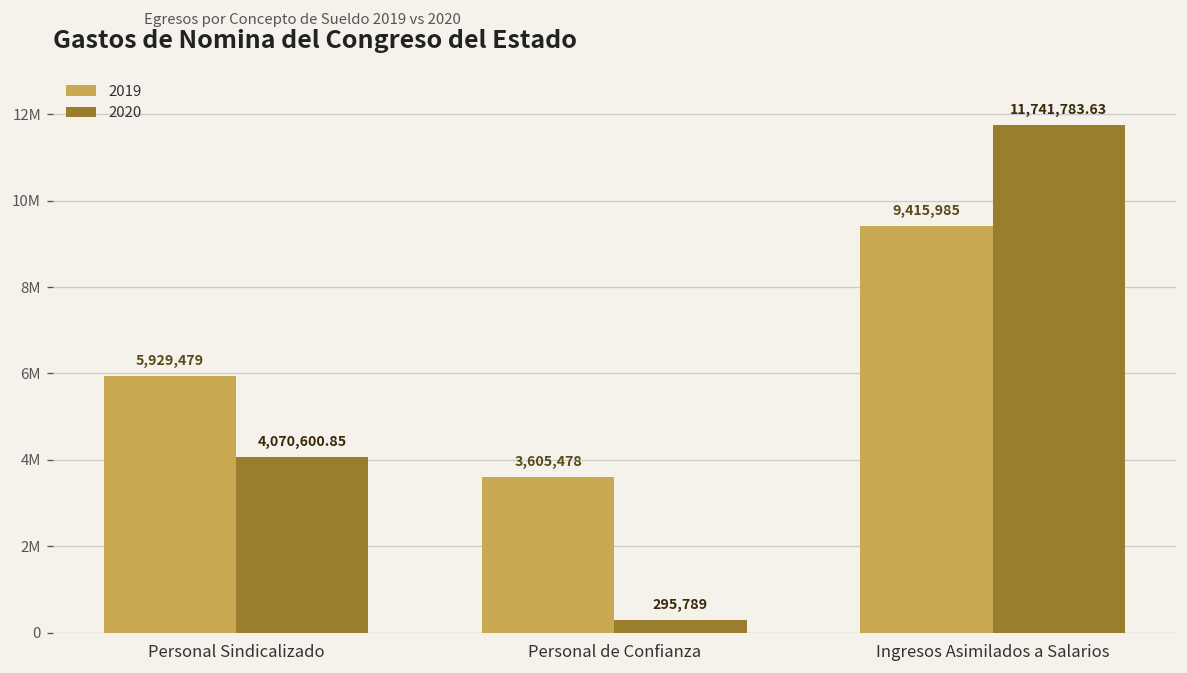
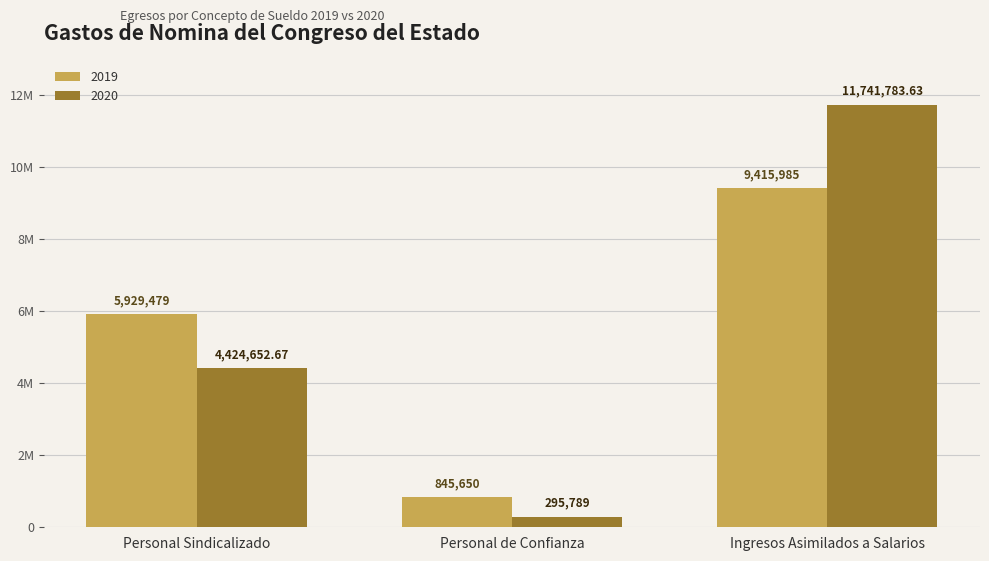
2020, Personal Sindicalizado: 4,070,600.85 -> 4,424,652.67
2019, Personal de Confianza: 3,605,478 -> 845,650
